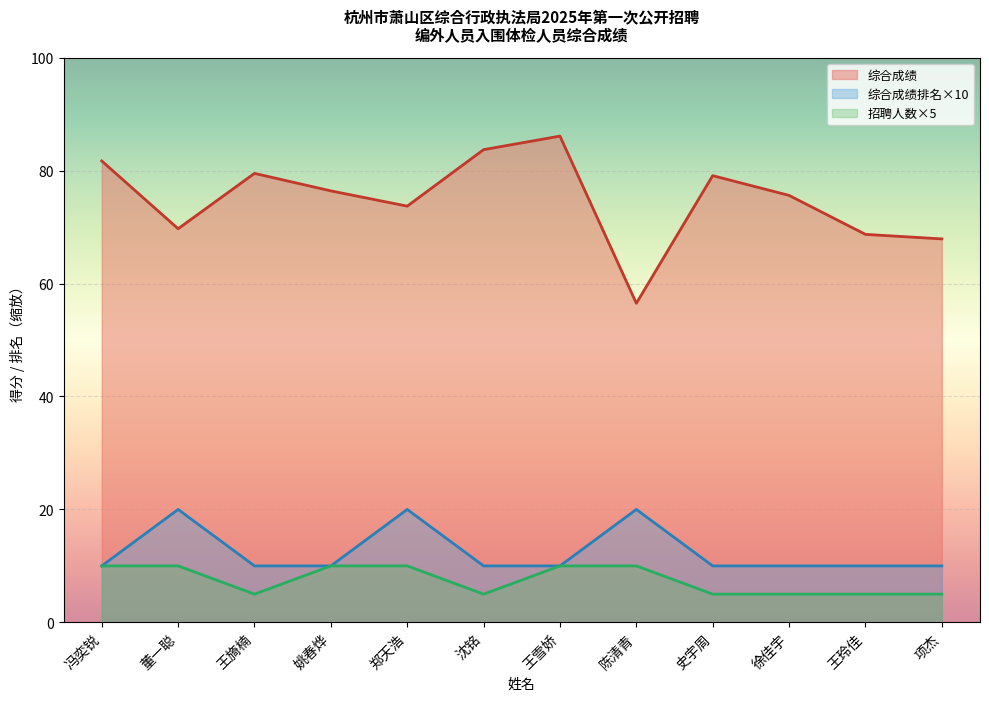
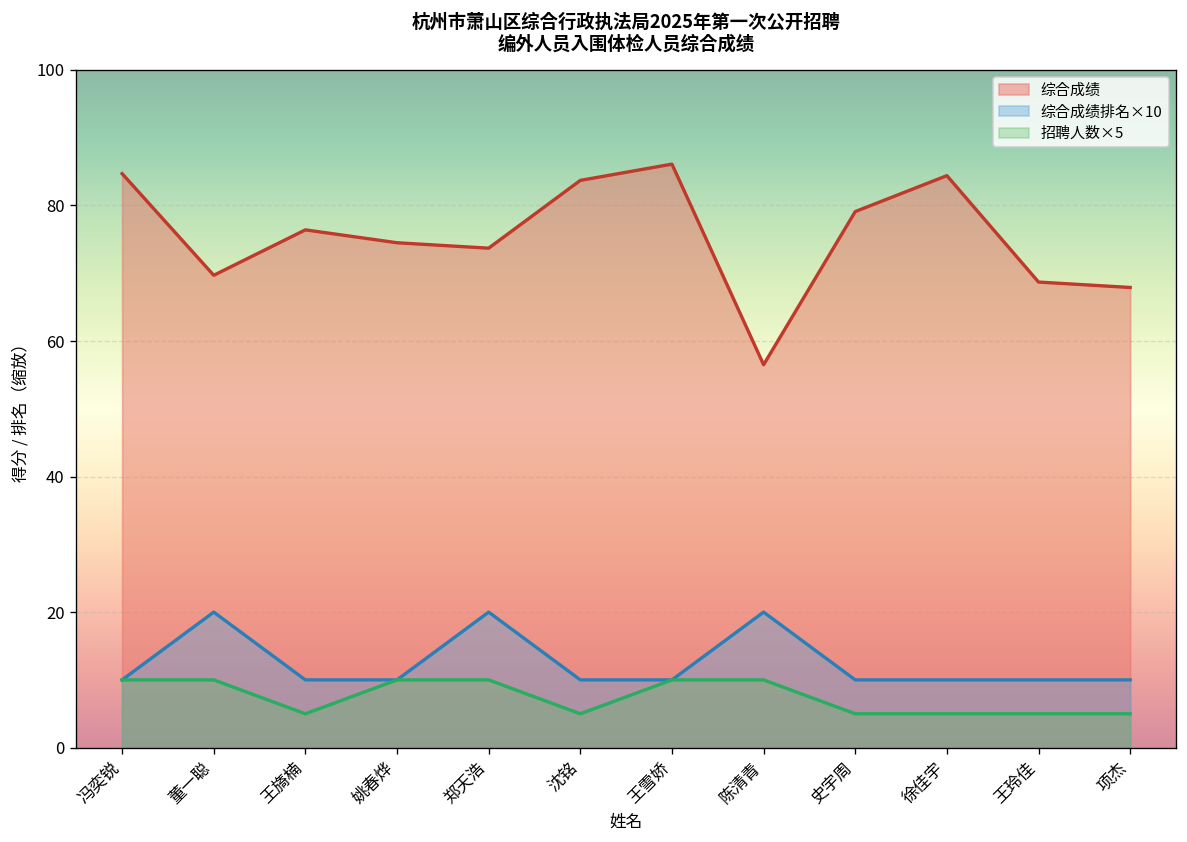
综合成绩, 冯奕锐: 82 -> 85
综合成绩, 王旖楠: 80 -> 76
综合成绩, 姚春烨: 76 -> 75
综合成绩, 徐佳宇: 76 -> 84
